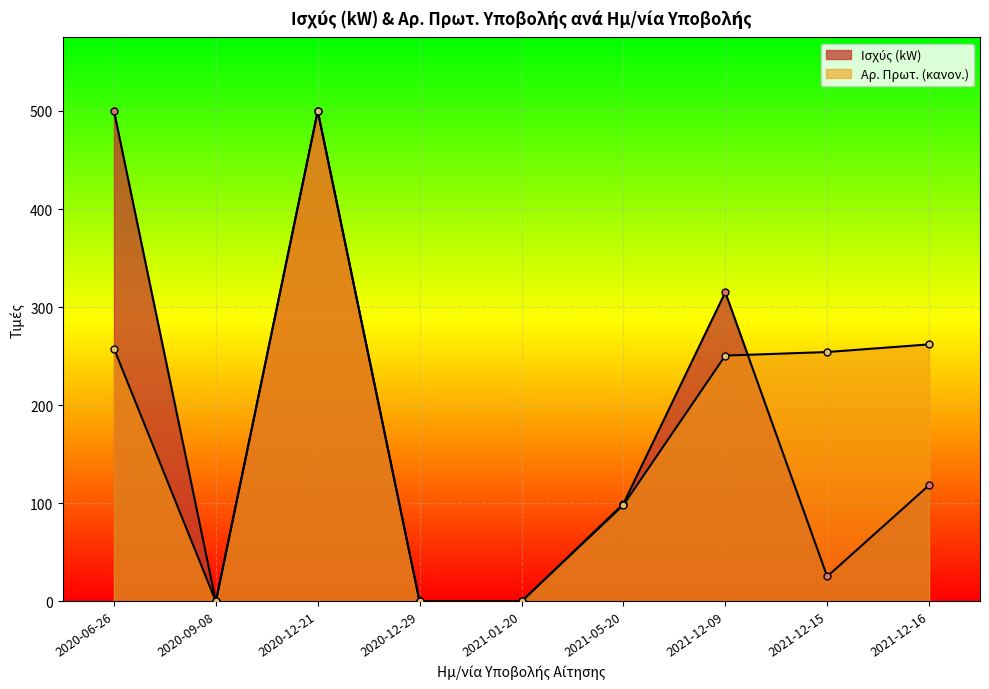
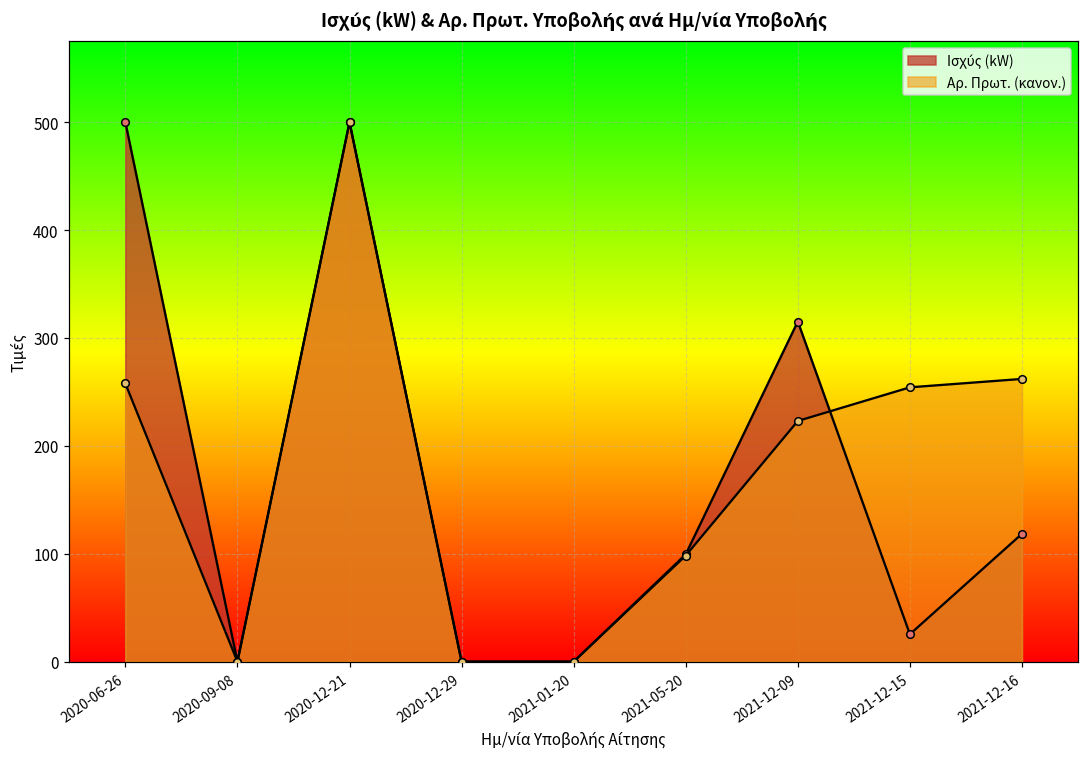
Αρ. Πρωτ. (κανον.), 2021-12-09: 250 -> 220
